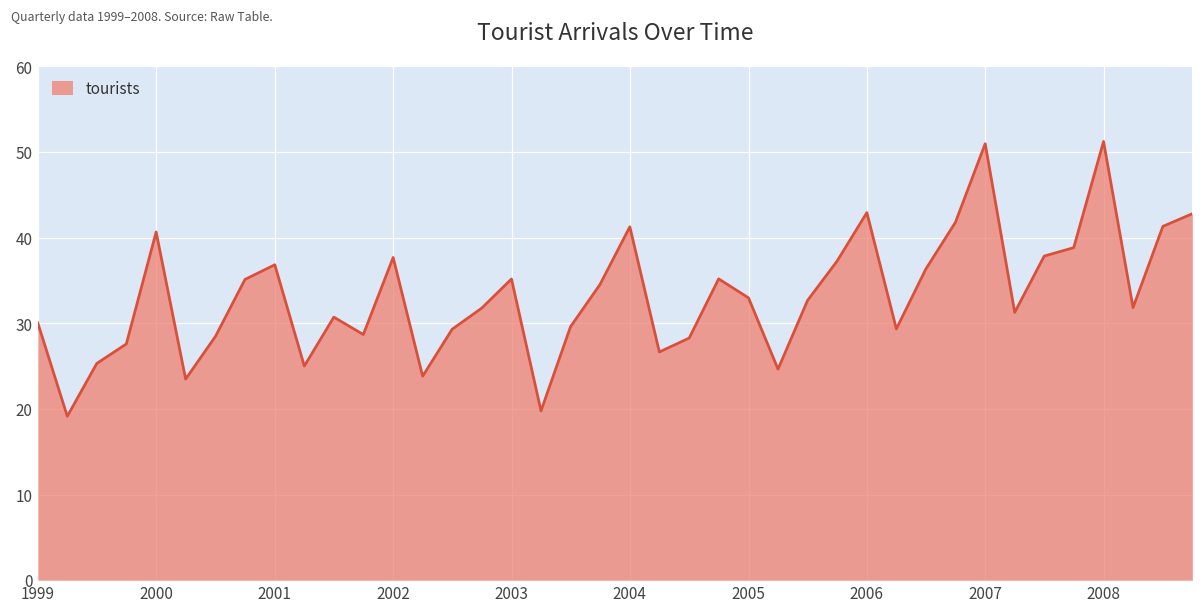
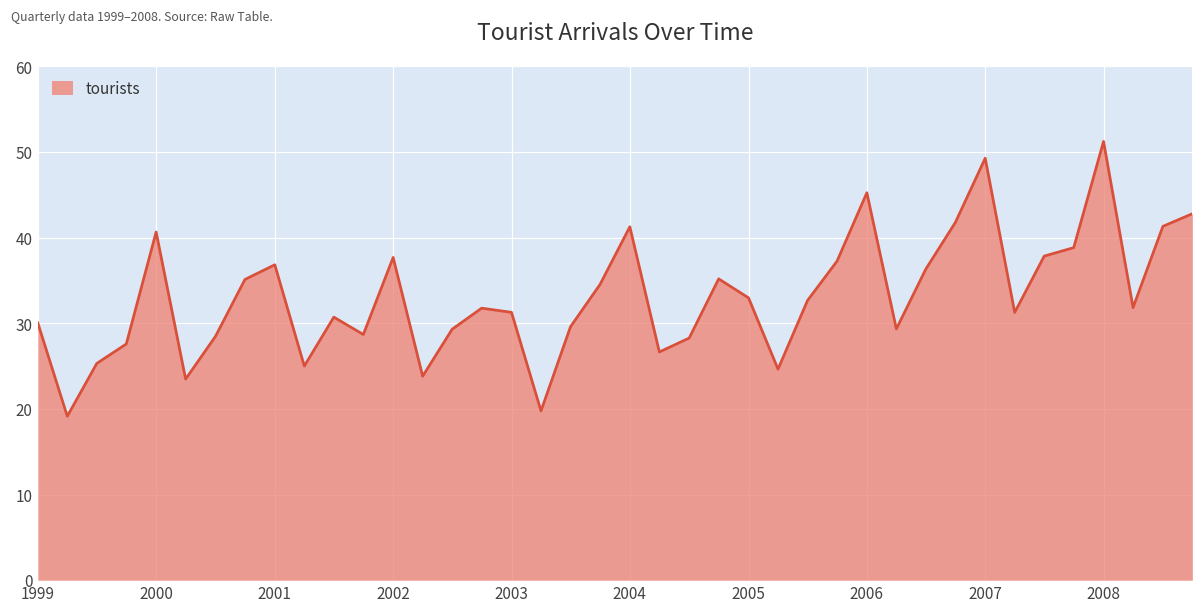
2003: 35 -> 31
2006: 43 -> 45
2007: 51 -> 49
